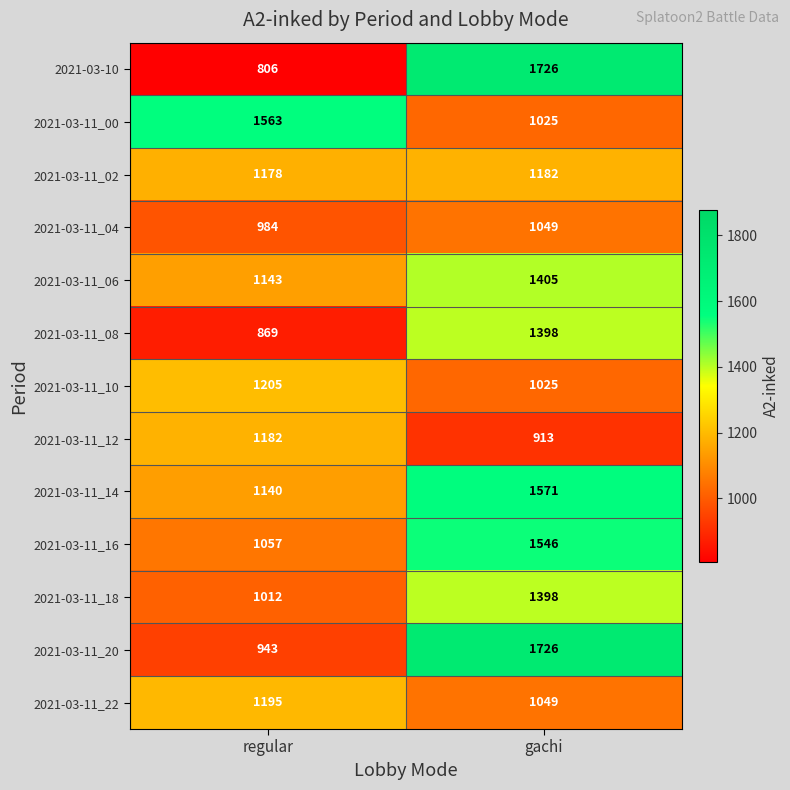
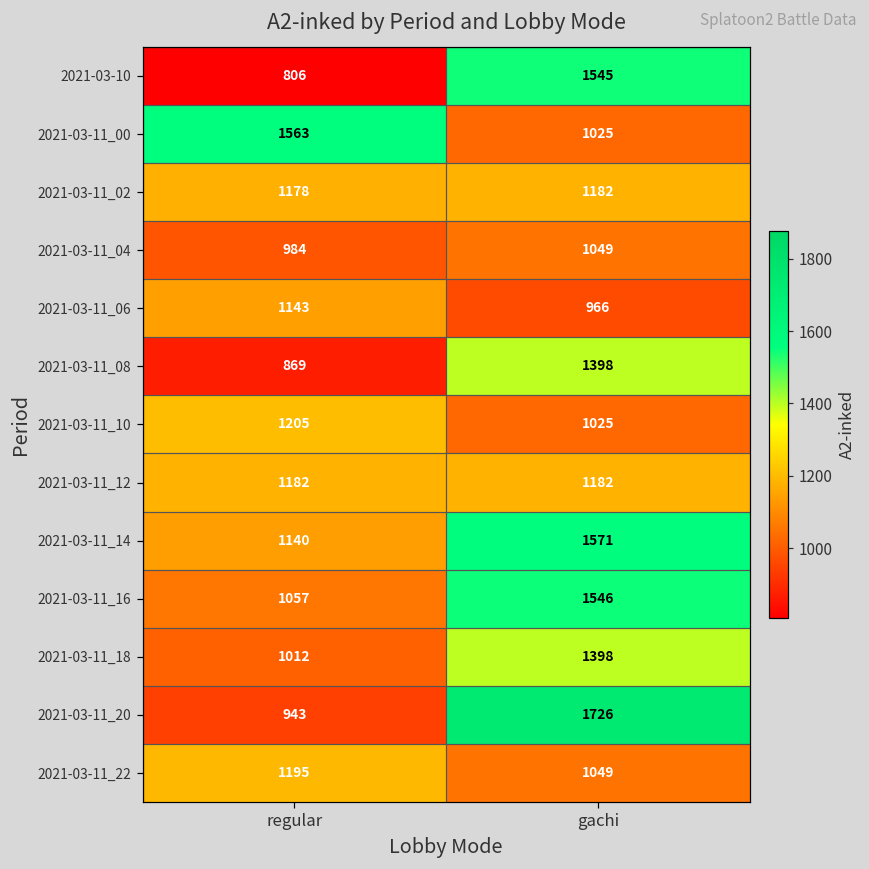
2021-03-10, gachi: 1726 -> 1545
2021-03-11_06, gachi: 1405 -> 966
2021-03-11_12, gachi: 913 -> 1182
